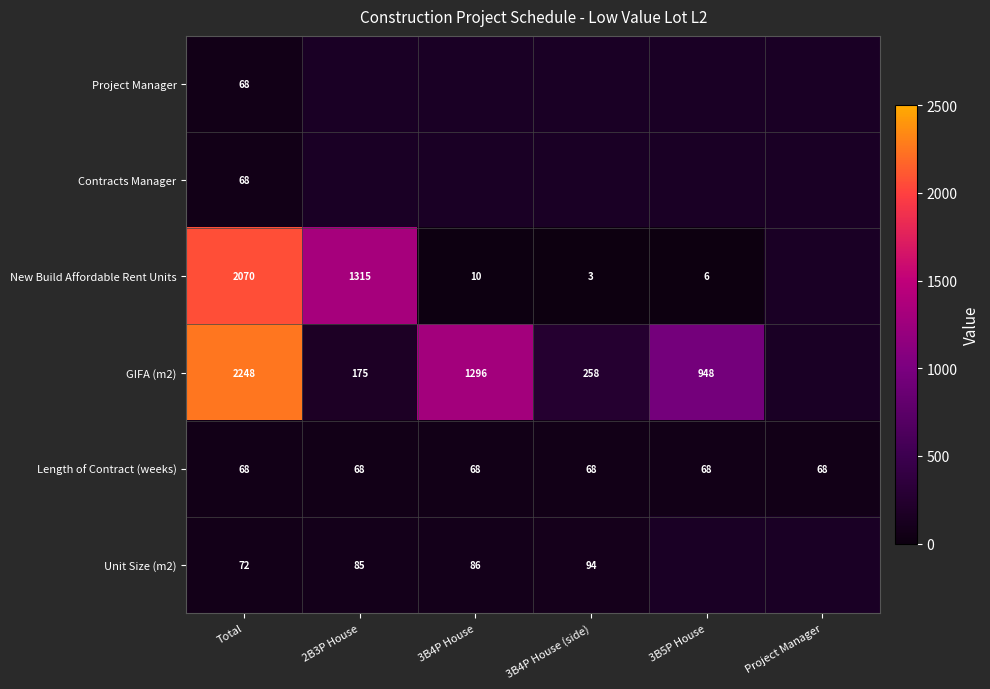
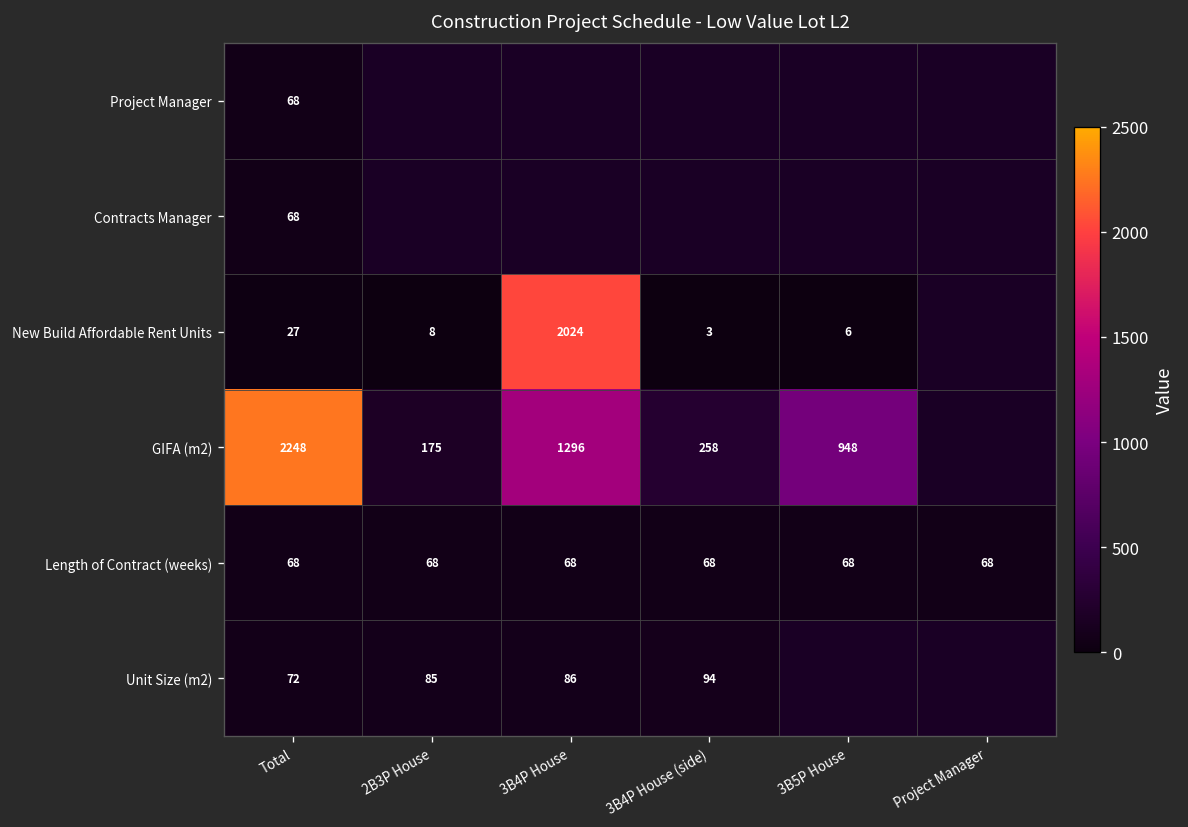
New Build Affordable Rent Units, Total: 2070 -> 27
New Build Affordable Rent Units, 2B3P House: 1315 -> 8
New Build Affordable Rent Units, 3B4P House: 10 -> 2024
